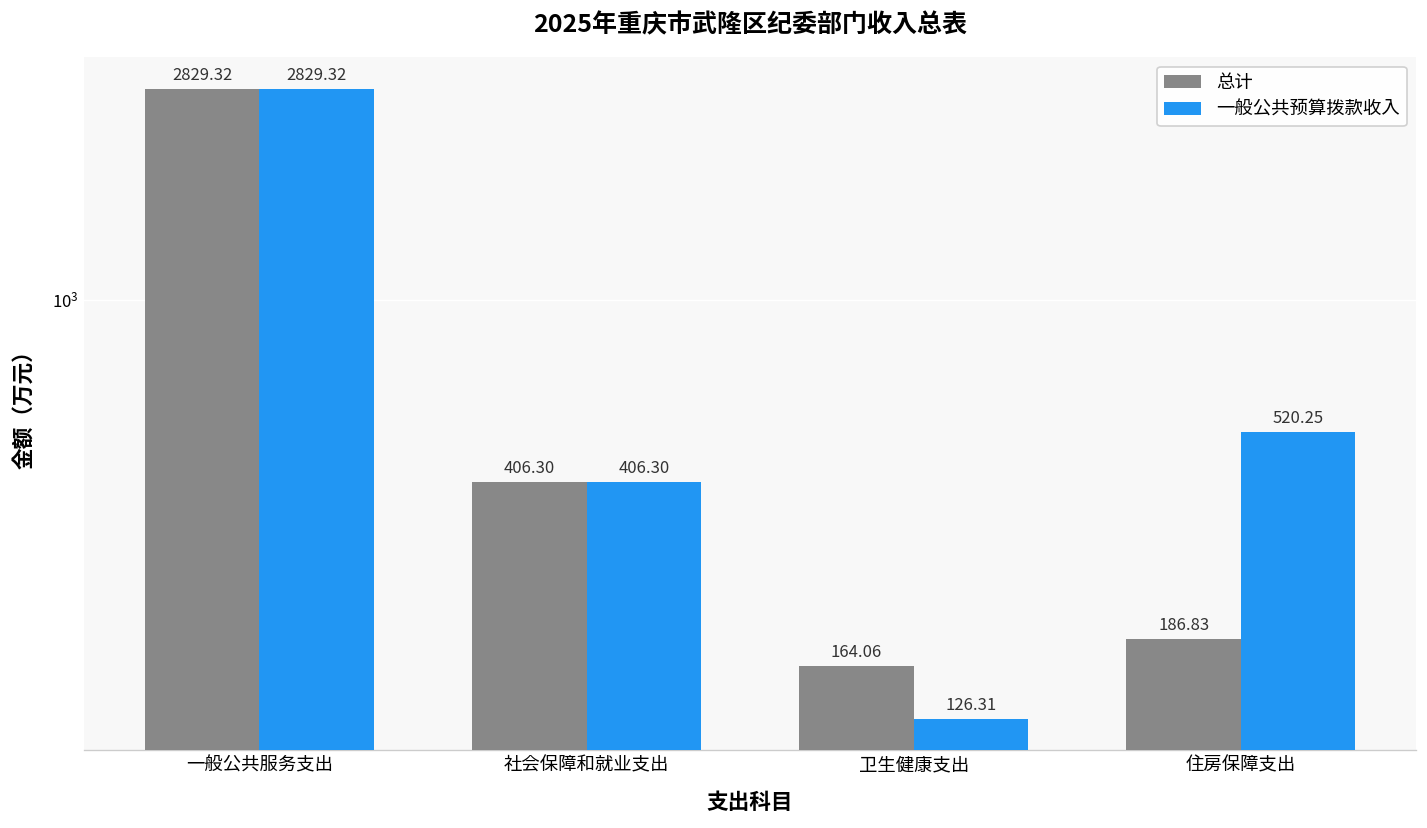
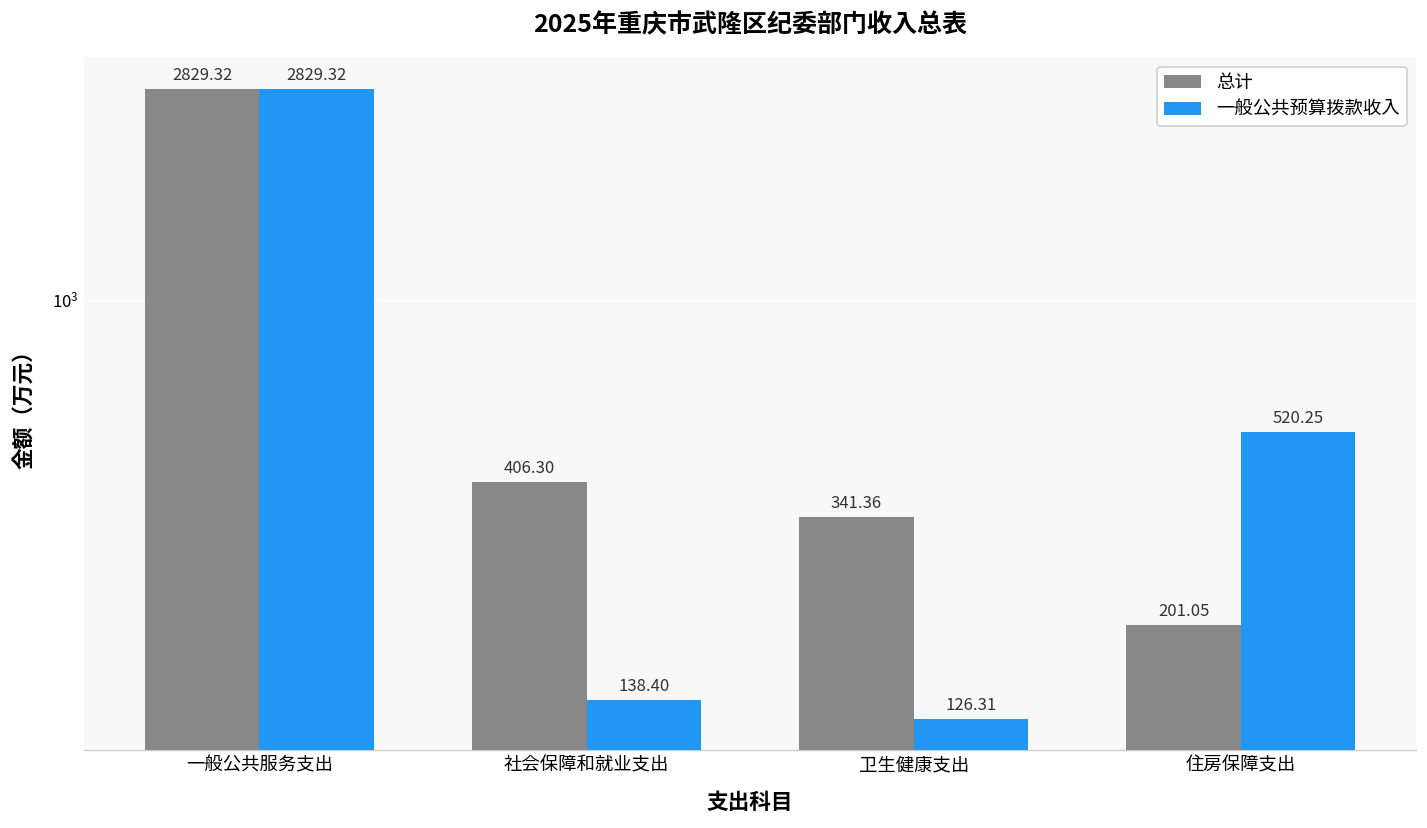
一般公共预算拨款收入, 社会保障和就业支出: 406.30 -> 138.40
总计, 卫生健康支出: 164.06 -> 341.36
总计, 住房保障支出: 186.83 -> 201.05
